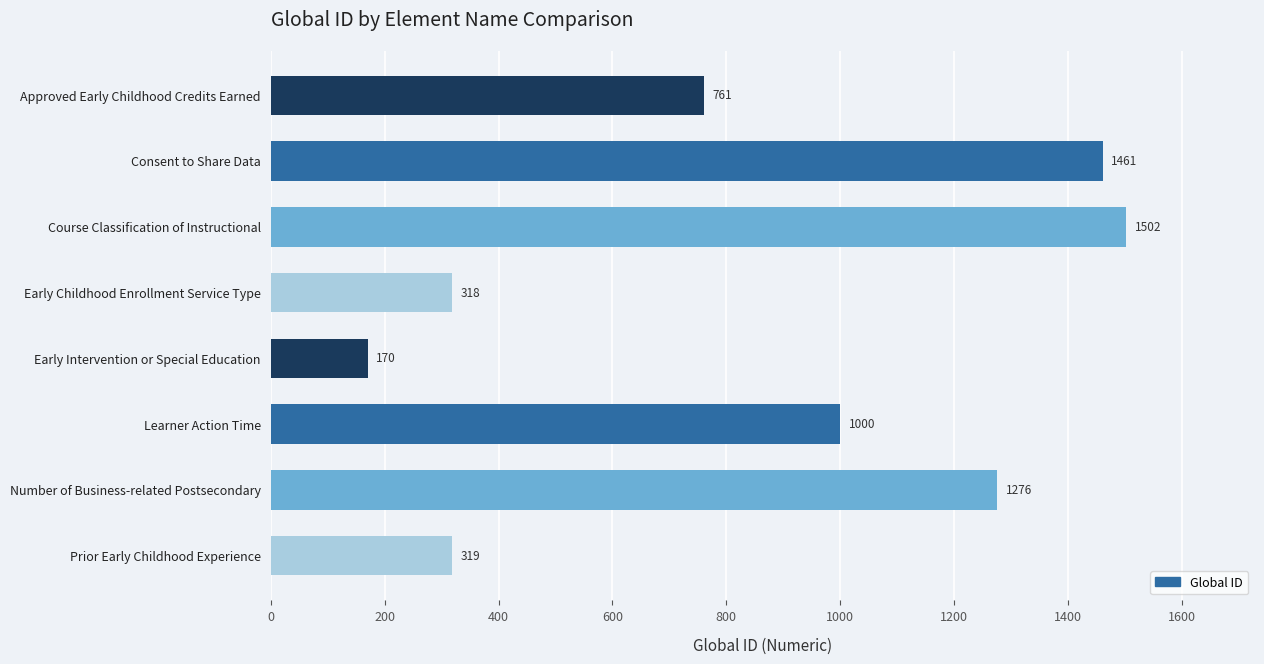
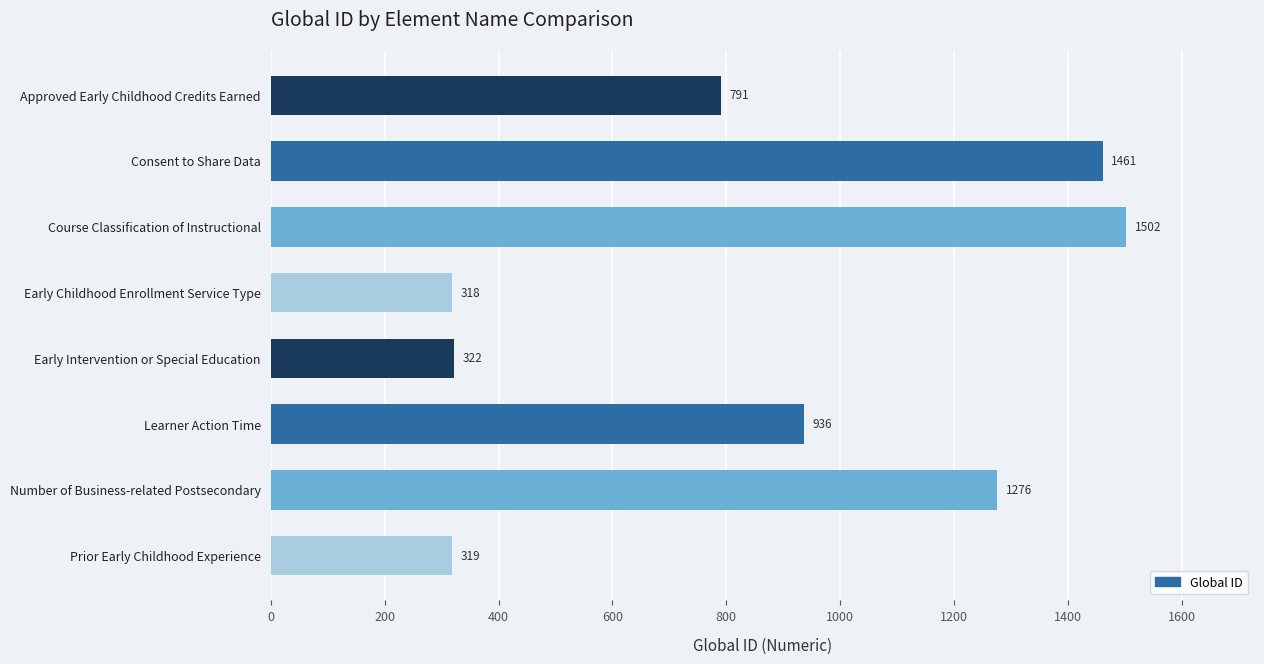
Approved Early Childhood Credits Earned: 761 -> 791
Early Intervention or Special Education: 170 -> 322
Learner Action Time: 1000 -> 936
